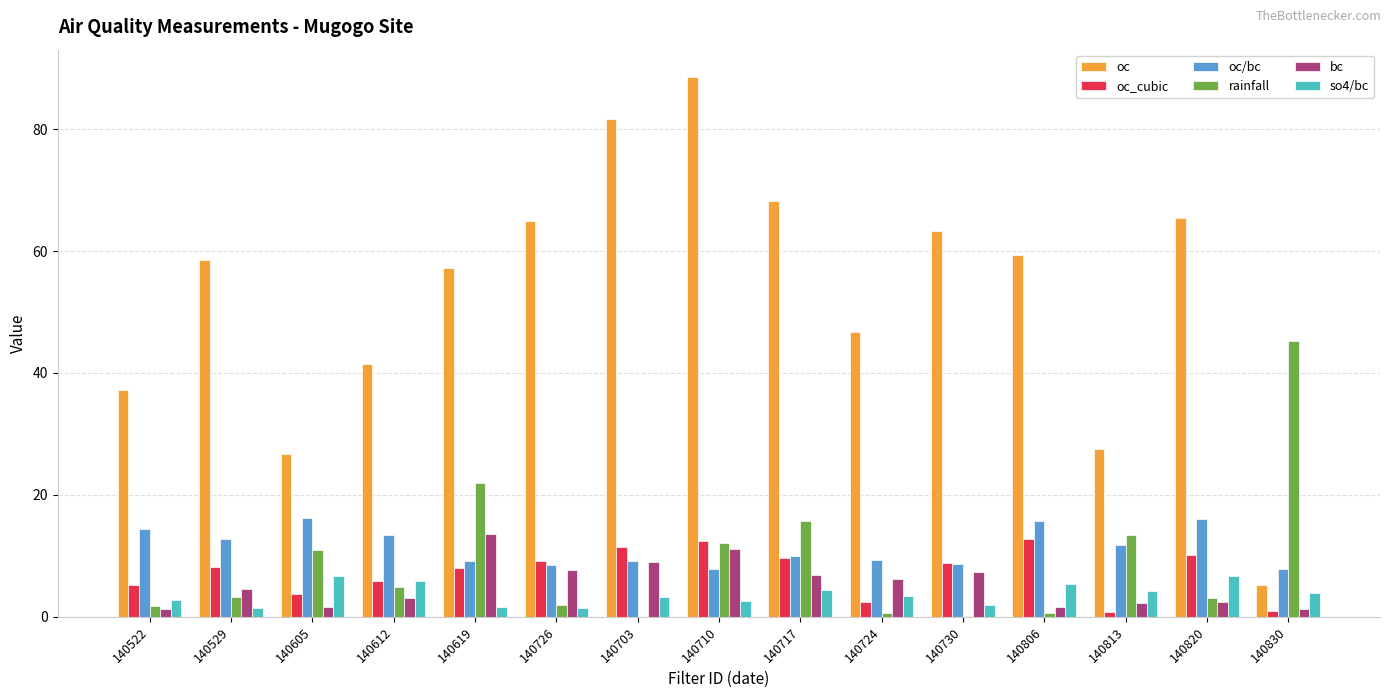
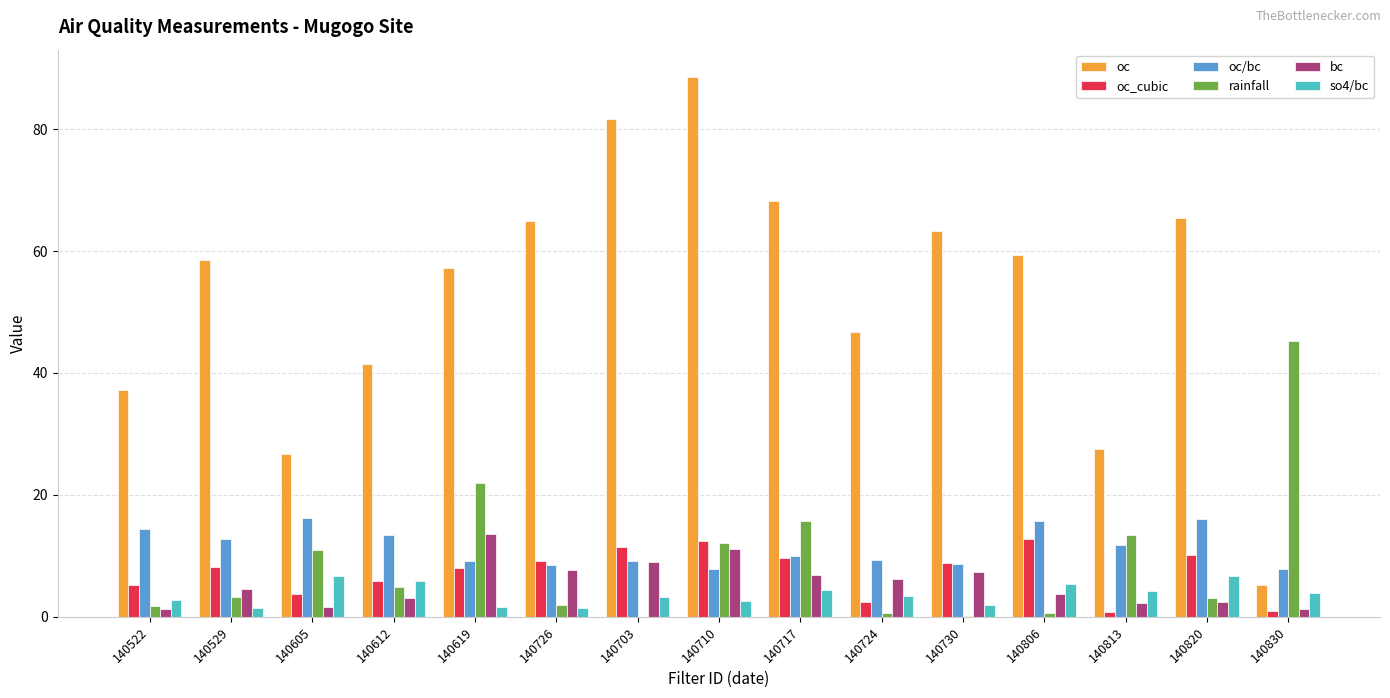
bc, 140806: 2 -> 4
